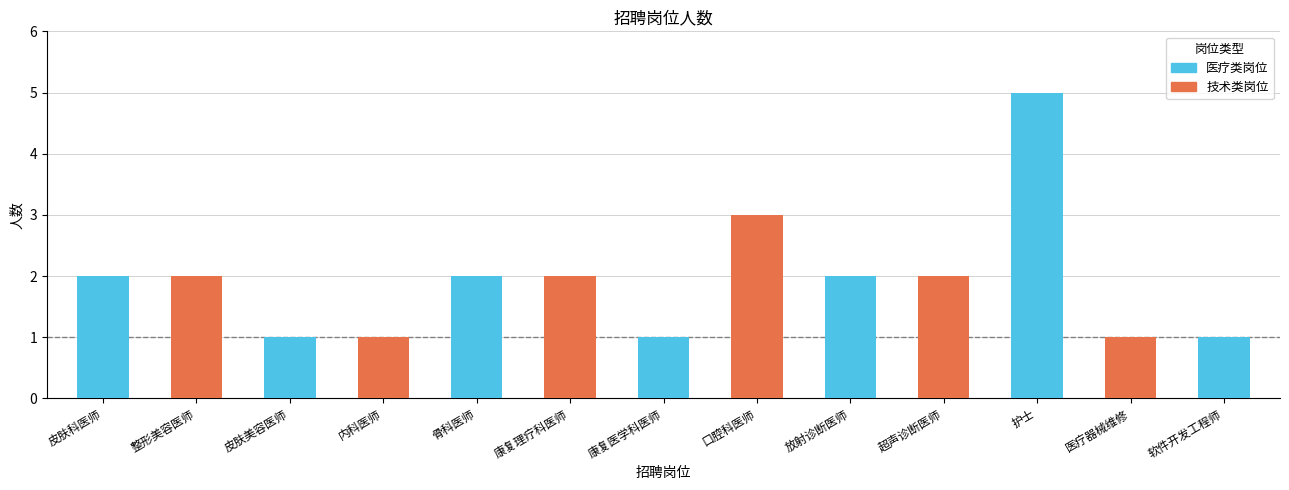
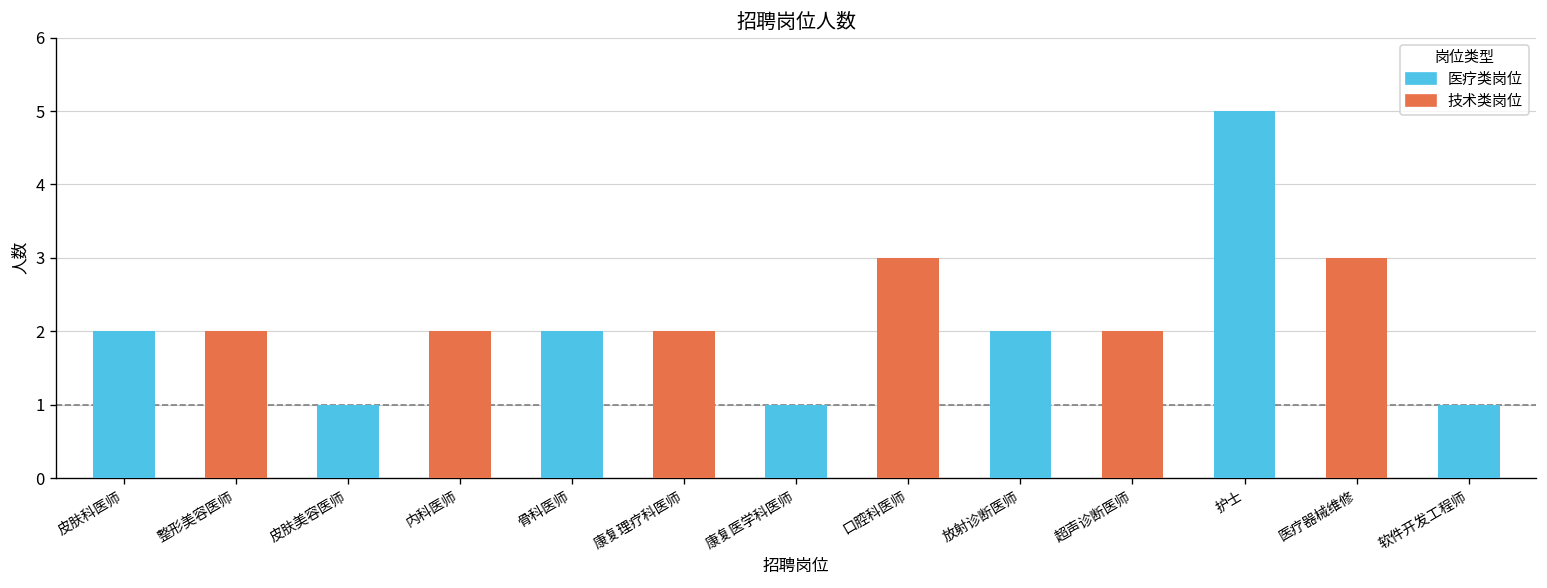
内科医师: 1 -> 2
医疗器械维修: 1 -> 3
